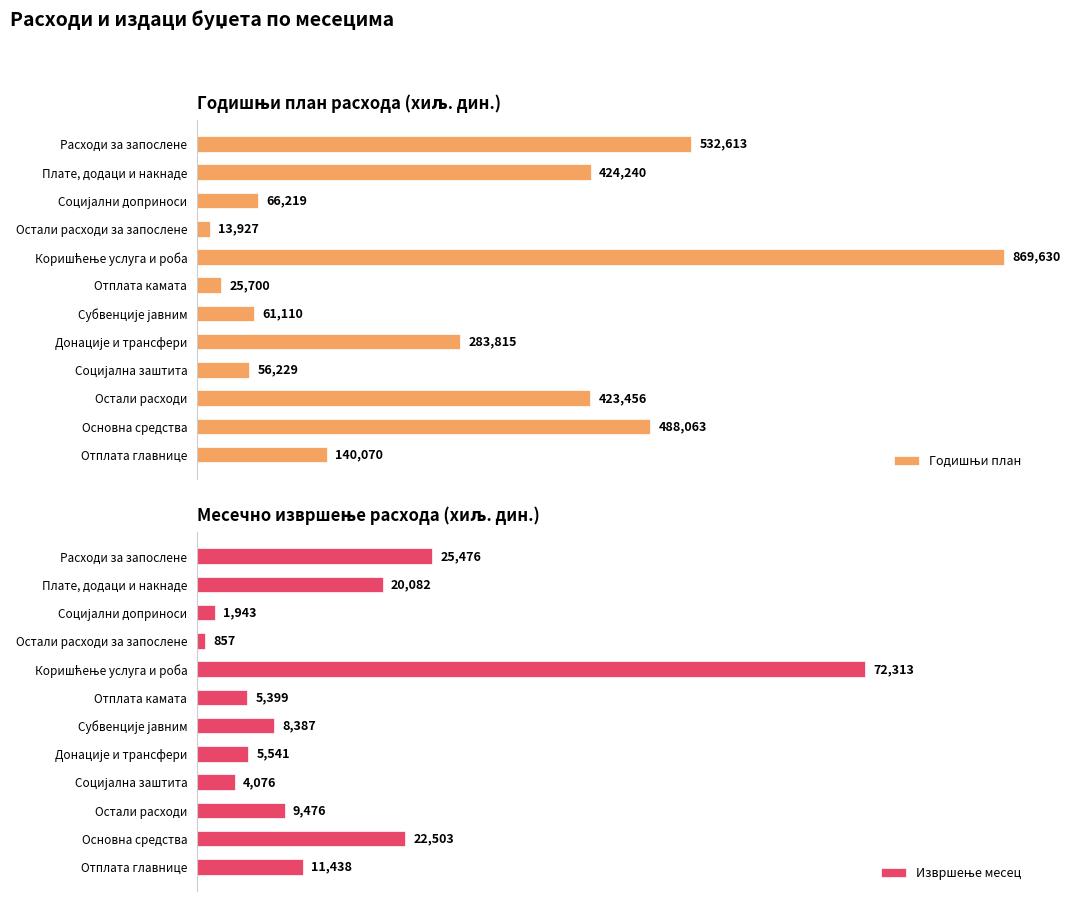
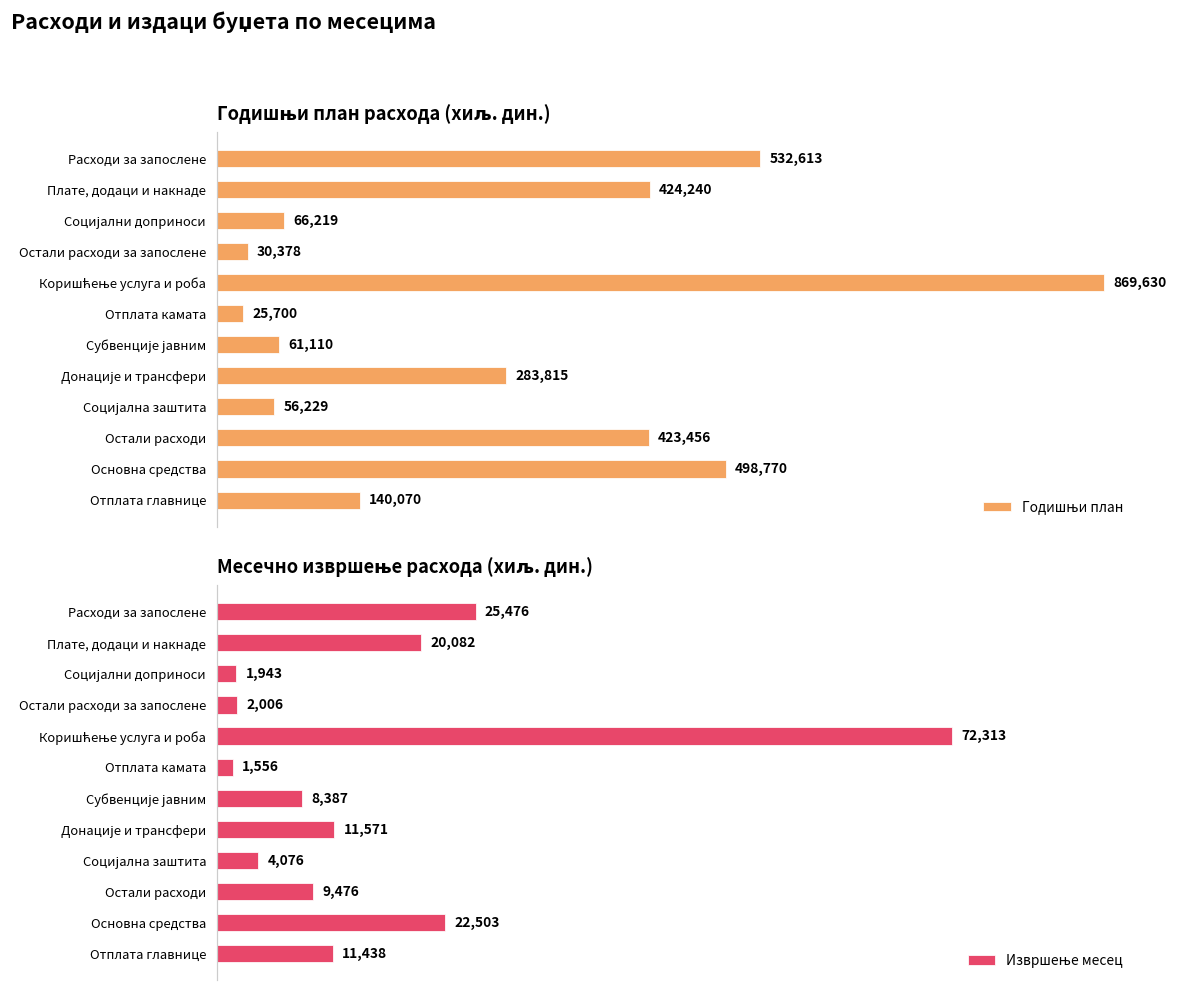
Годишњи план расхода (хиљ. дин.), Остали расходи за запослене: 13,927 -> 30,378
Годишњи план расхода (хиљ. дин.), Основна средства: 488,063 -> 498,770
Месечно извршење расхода (хиљ. дин.), Остали расходи за запослене: 857 -> 2,006
Месечно извршење расхода (хиљ. дин.), Отплата камата: 5,399 -> 1,556
Месечно извршење расхода (хиљ. дин.), Донације и трансфери: 5,541 -> 11,571
